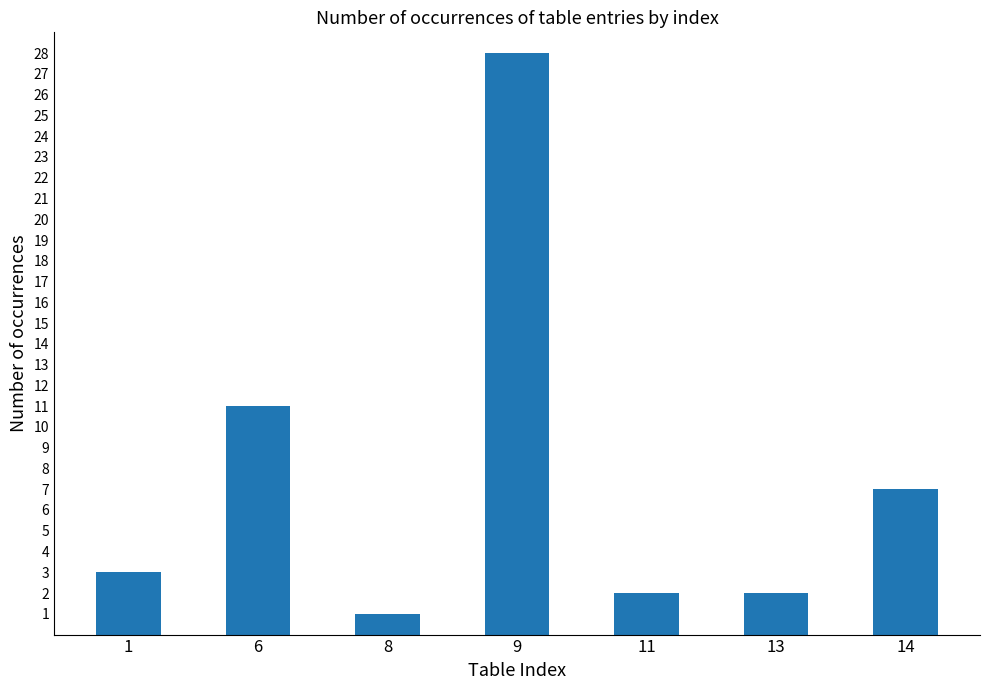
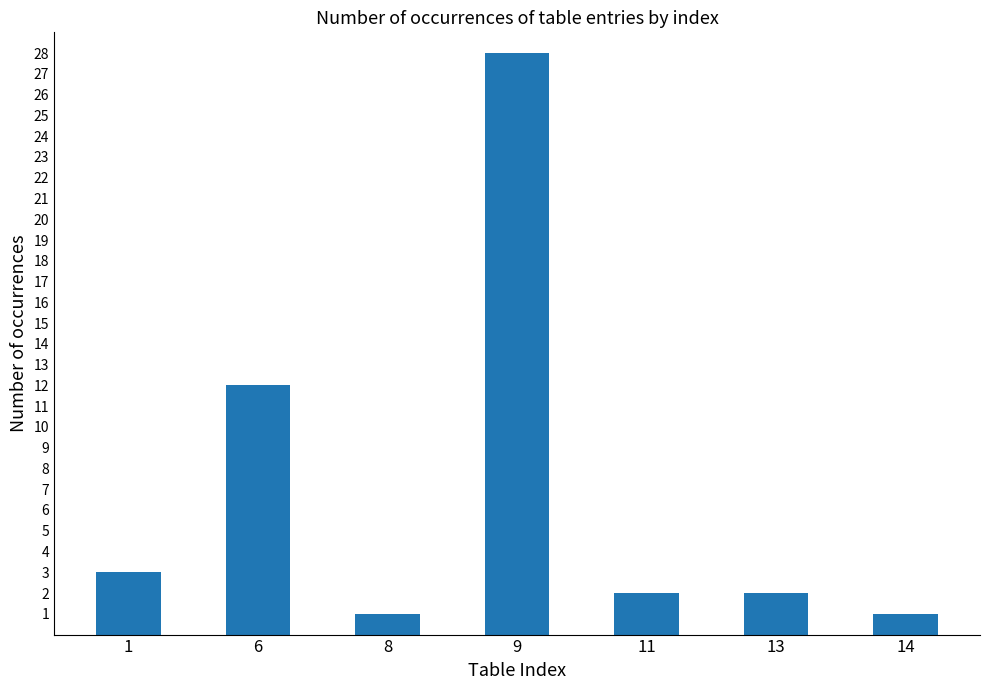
6: 11 -> 12
14: 7 -> 1
